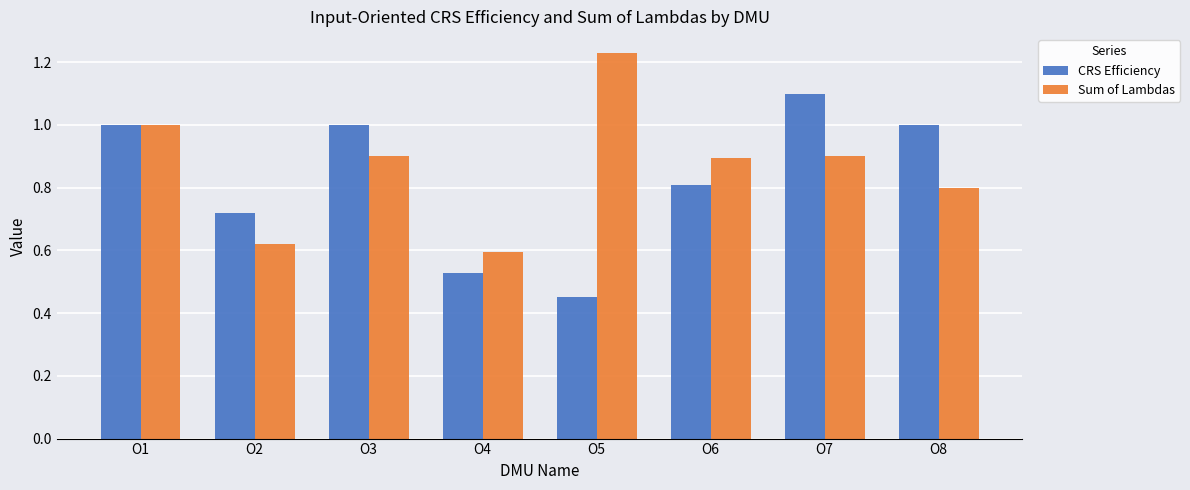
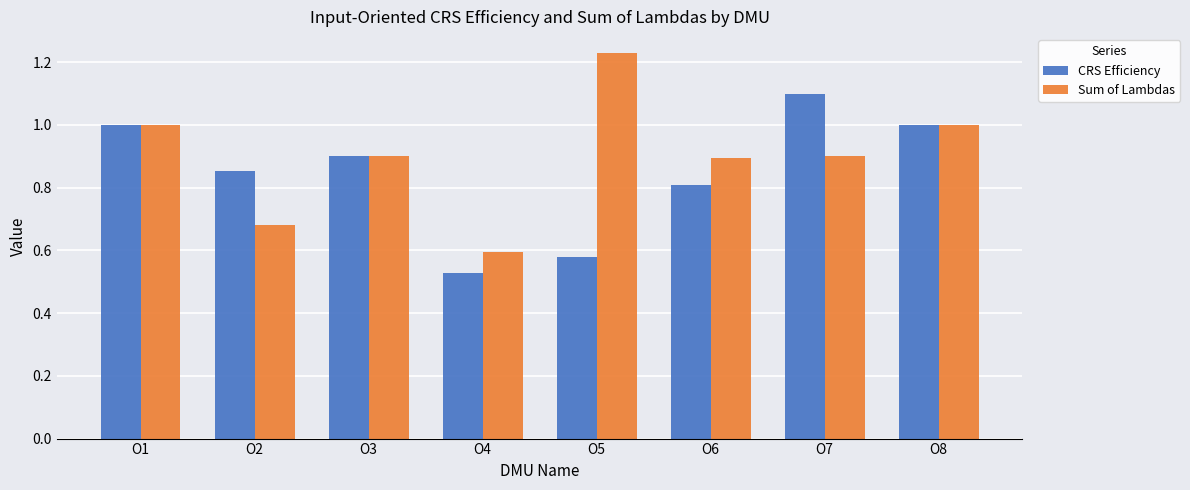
CRS Efficiency, O2: 0.72 -> 0.85
Sum of Lambdas, O2: 0.62 -> 0.68
CRS Efficiency, O3: 1.0 -> 0.9
CRS Efficiency, O5: 0.45 -> 0.58
Sum of Lambdas, O8: 0.8 -> 1.0
